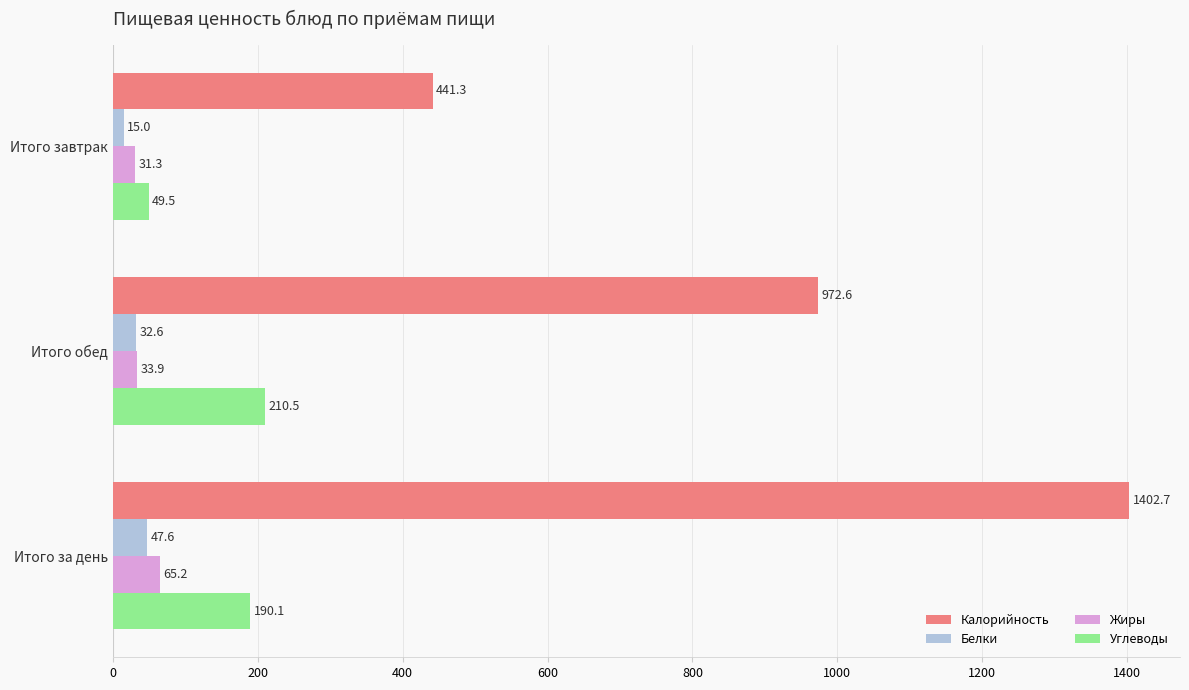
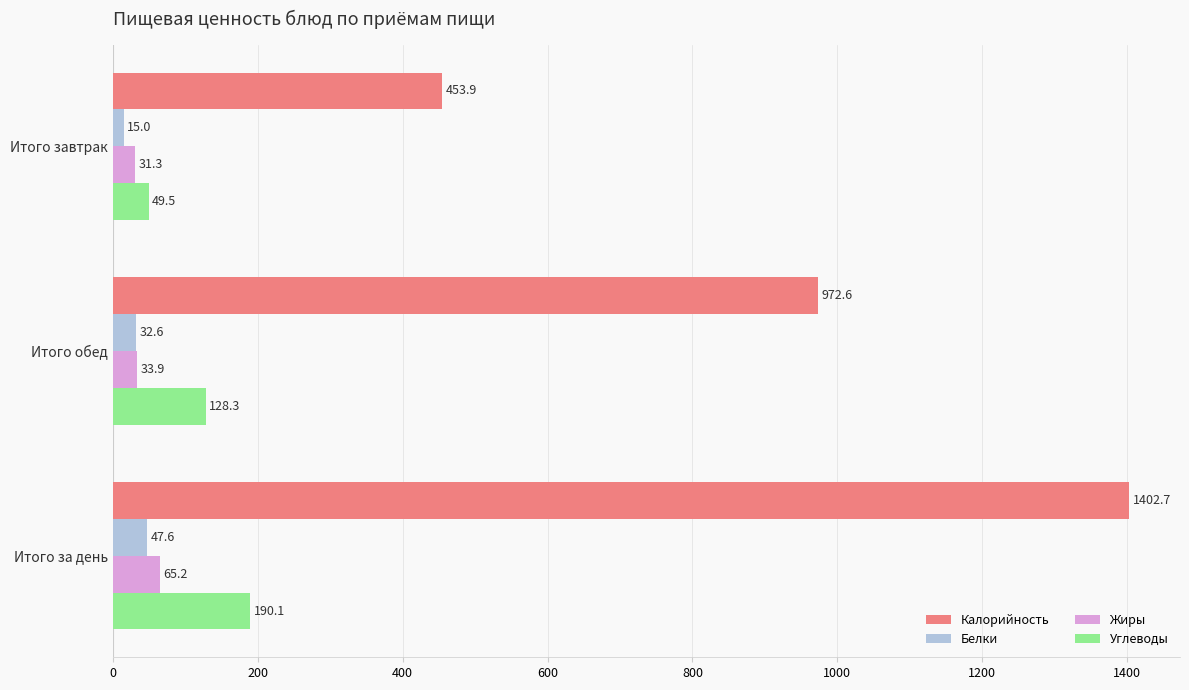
Калорийность, Итого завтрак: 441.3 -> 453.9
Углеводы, Итого обед: 210.5 -> 128.3
